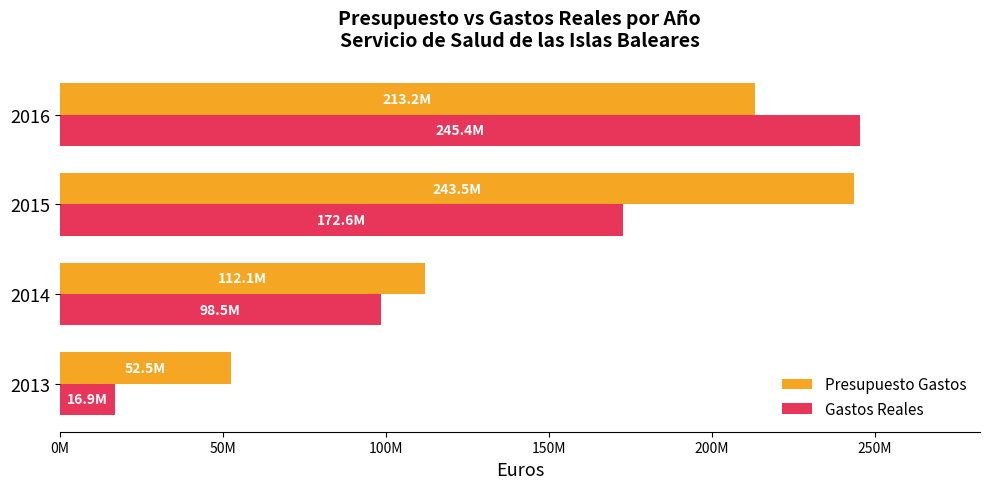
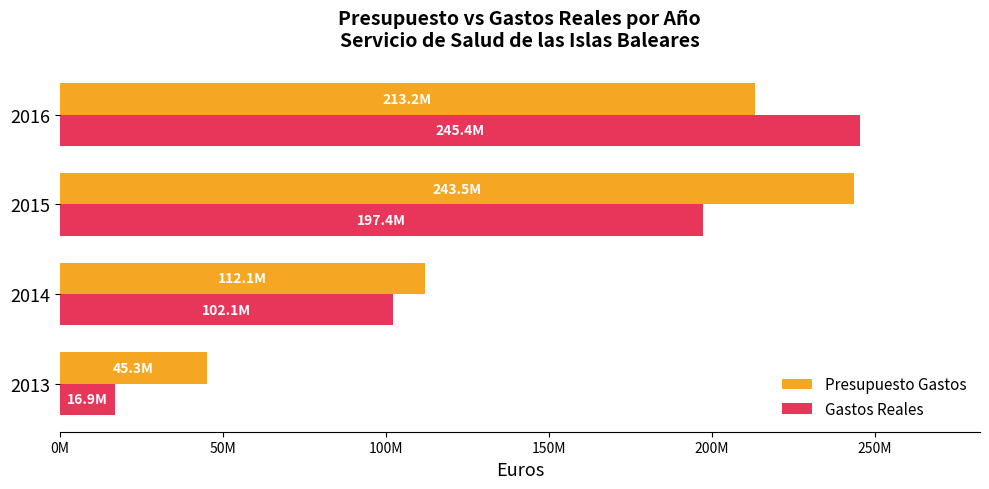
Gastos Reales, 2015: 172.6M -> 197.4M
Gastos Reales, 2014: 98.5M -> 102.1M
Presupuesto Gastos, 2013: 52.5M -> 45.3M
